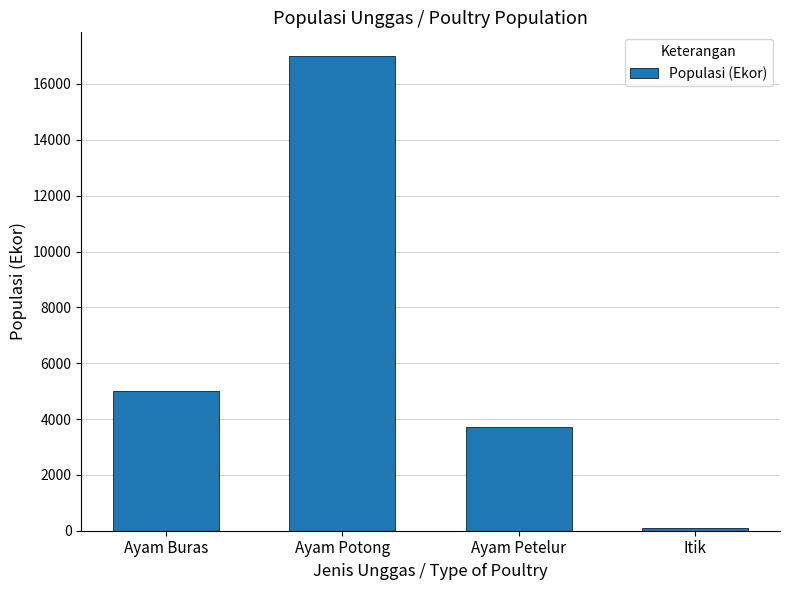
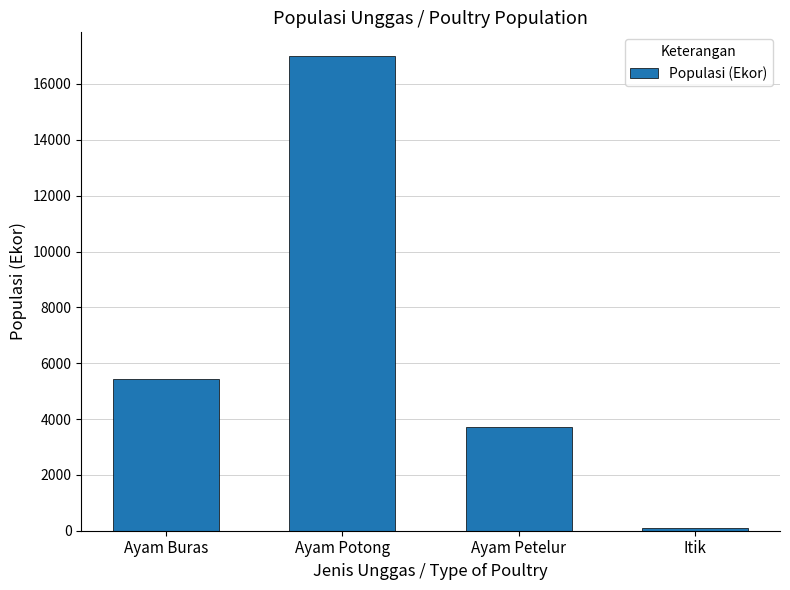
Ayam Buras: 5000 -> 5400
